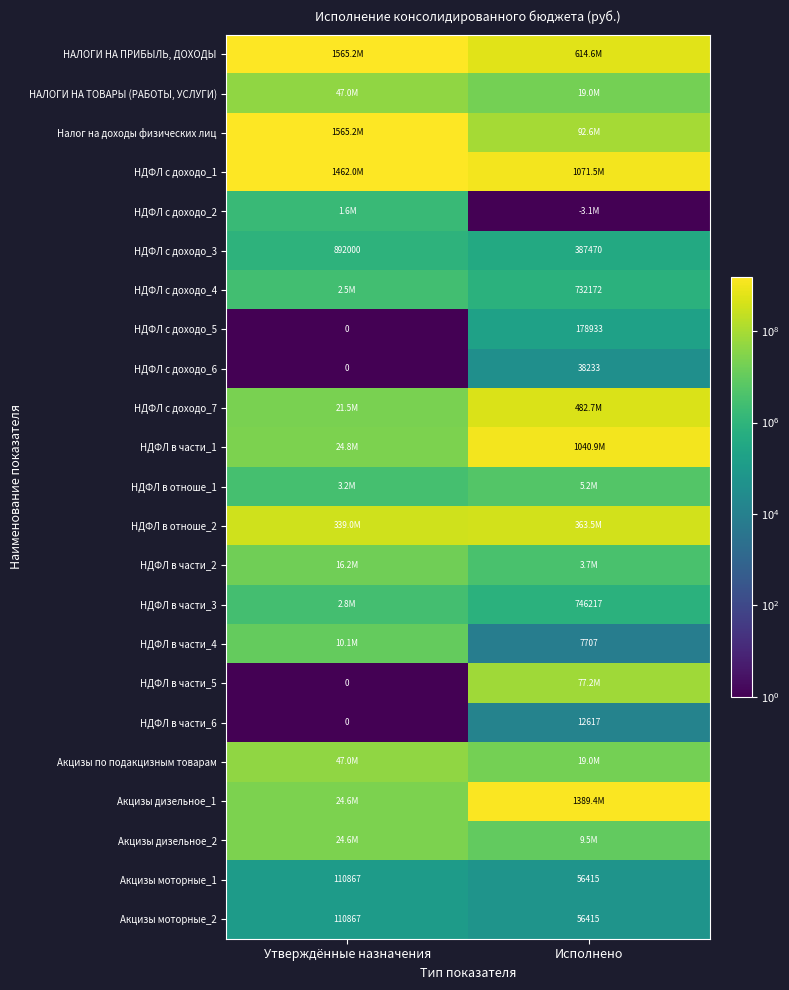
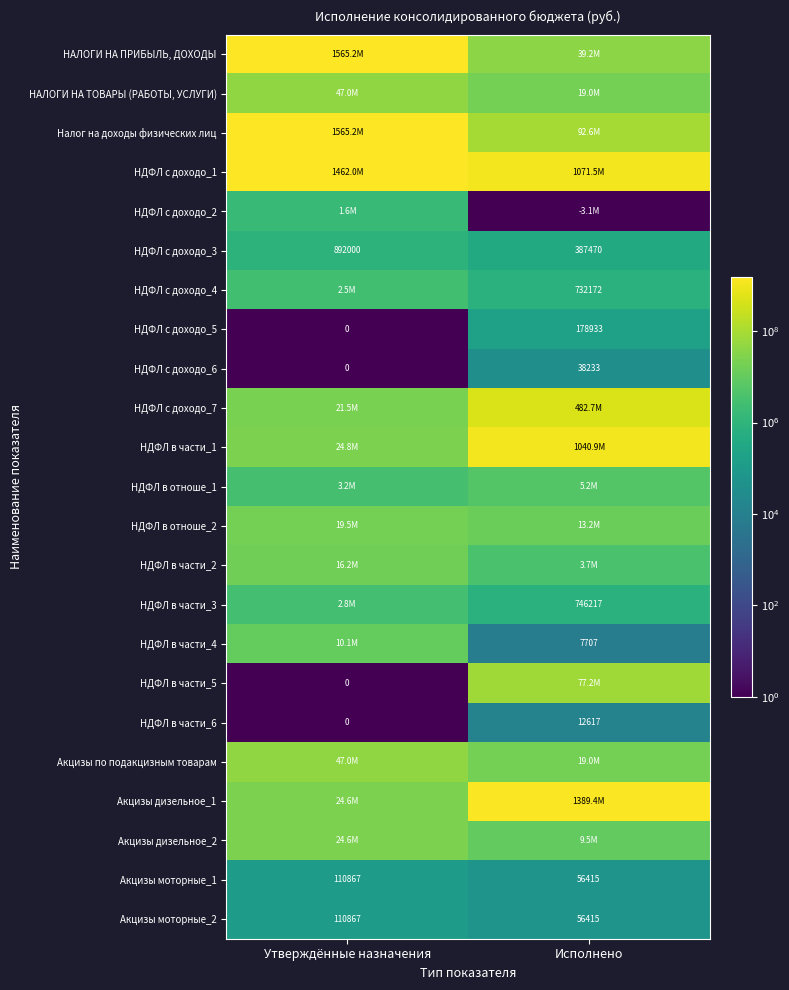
НАЛОГИ НА ПРИБЫЛЬ, ДОХОДЫ, Исполнено: 614.6M -> 39.2M
НДФЛ в отноше_2, Утверждённые назначения: 339.0M -> 19.5M
НДФЛ в отноше_2, Исполнено: 363.5M -> 13.2M
